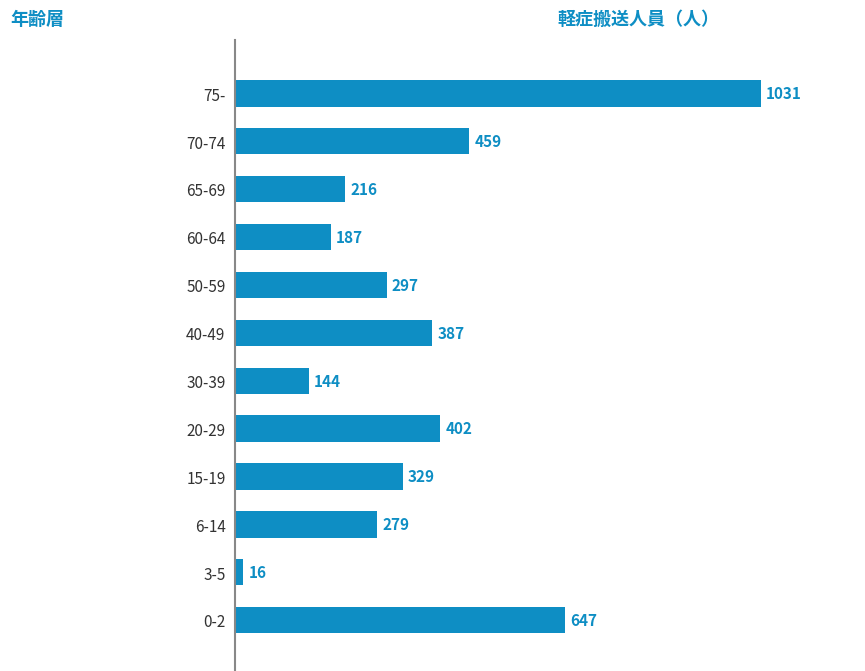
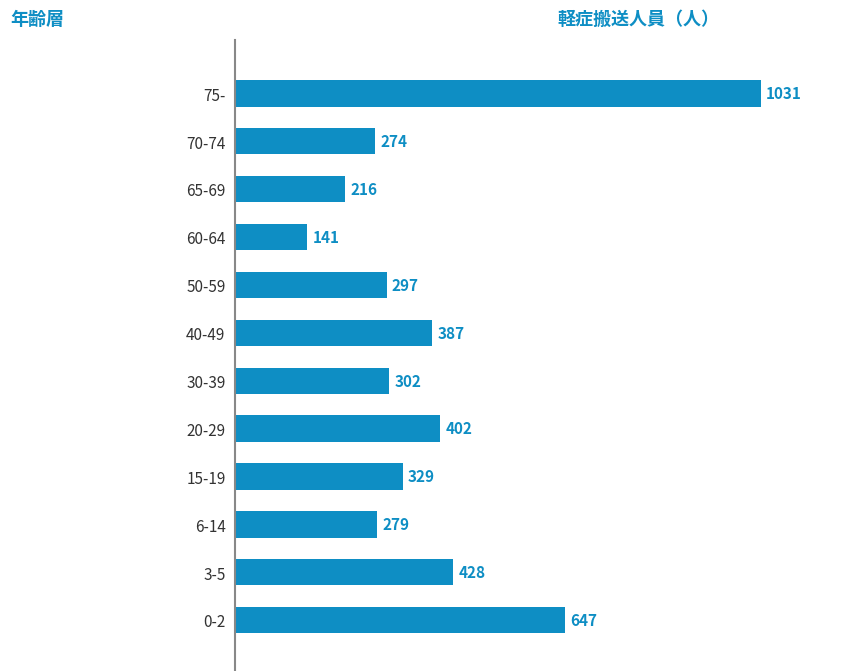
70-74: 459 -> 274
60-64: 187 -> 141
30-39: 144 -> 302
3-5: 16 -> 428
